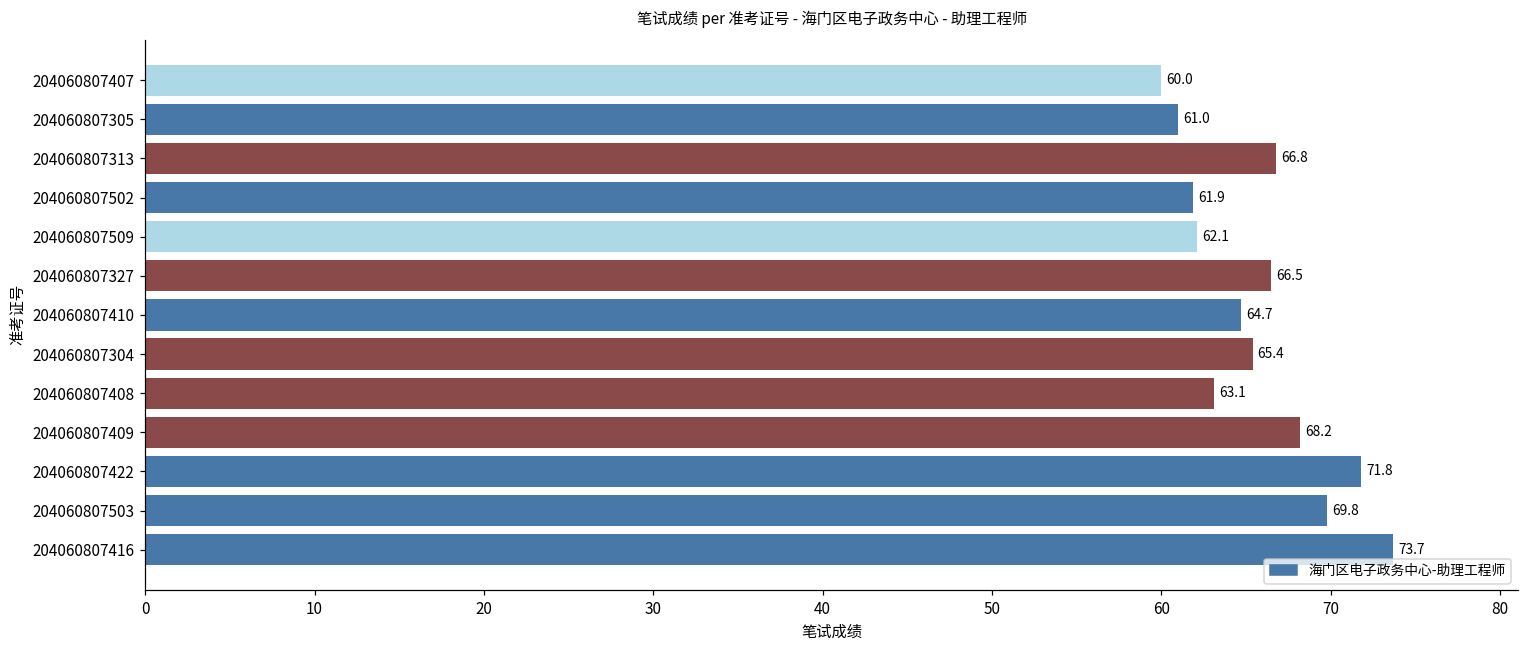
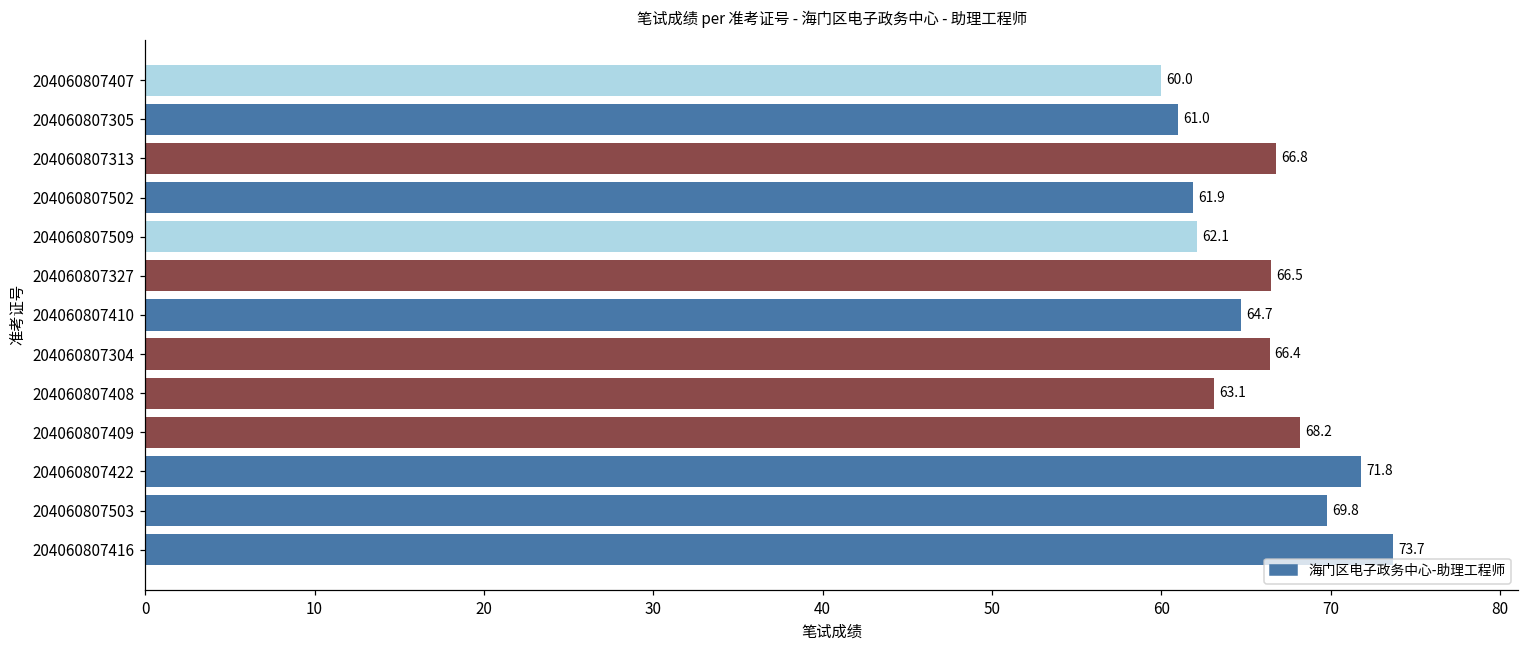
204060807304: 65.4 -> 66.4
